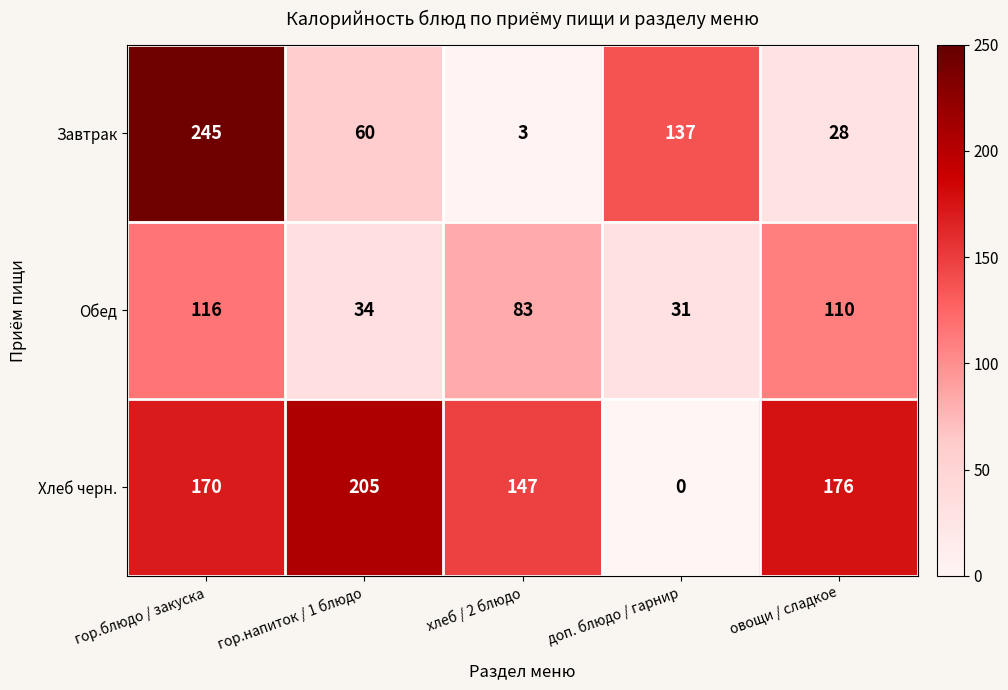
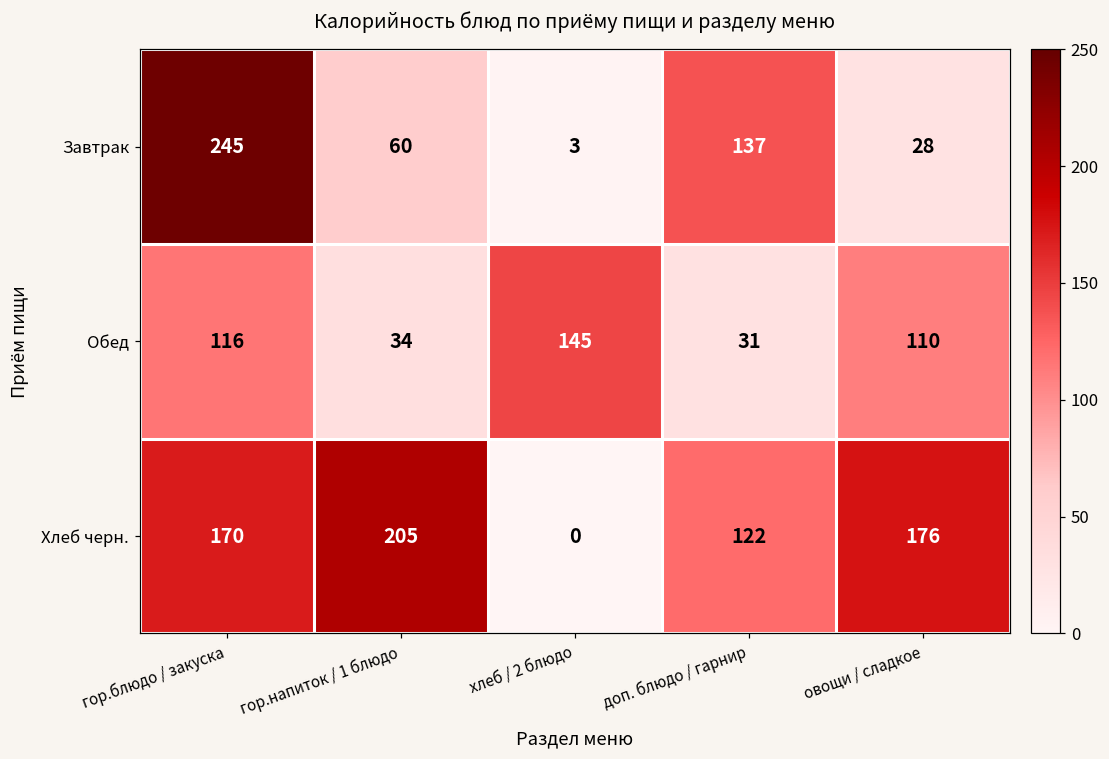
Обед, хлеб / 2 блюдо: 83 -> 145
Хлеб черн., хлеб / 2 блюдо: 147 -> 0
Хлеб черн., доп. блюдо / гарнир: 0 -> 122
